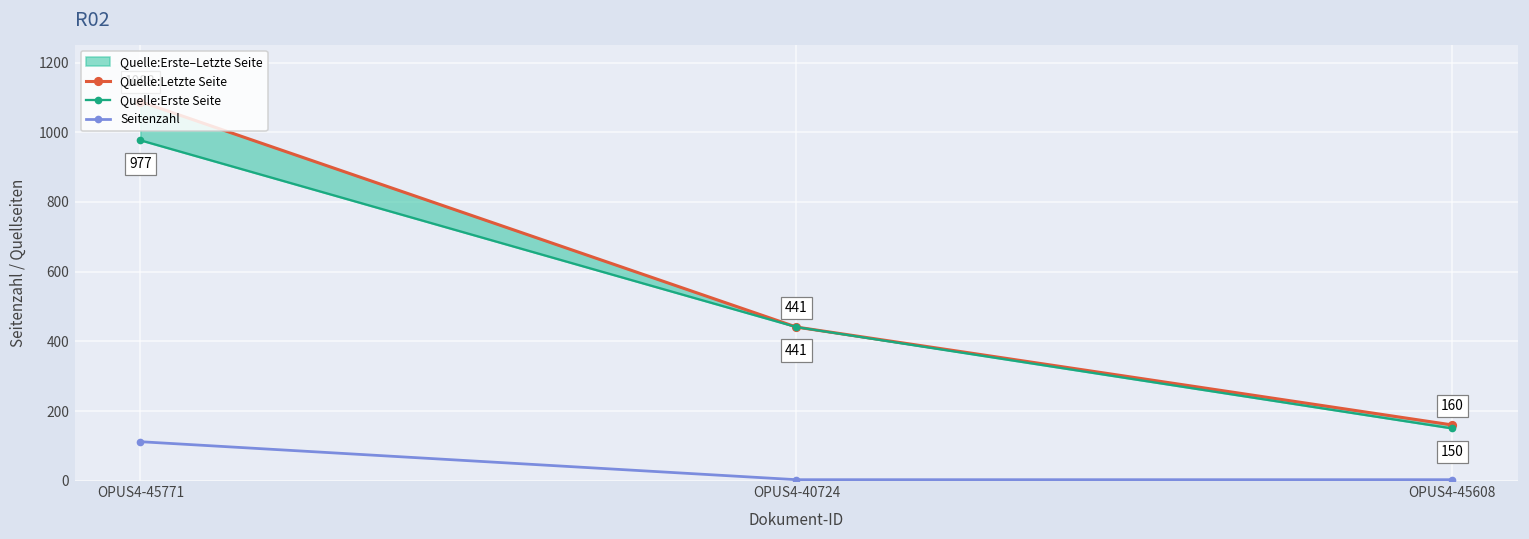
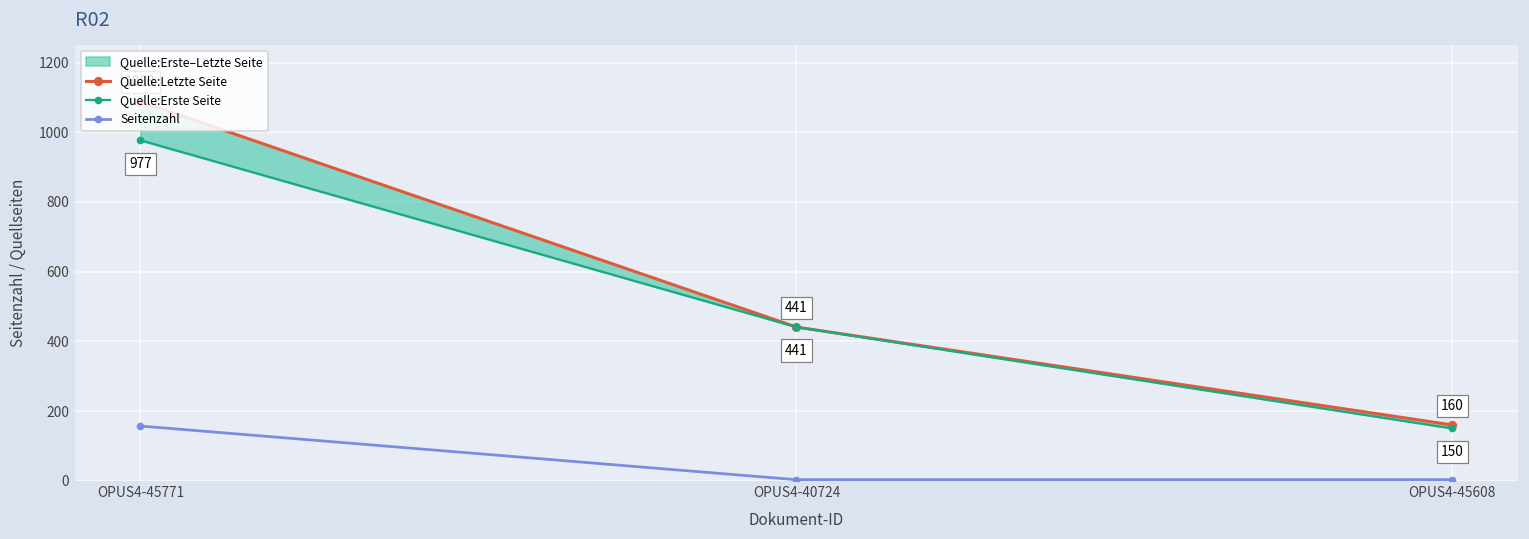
Seitenzahl, OPUS4-45771: 110 -> 160
